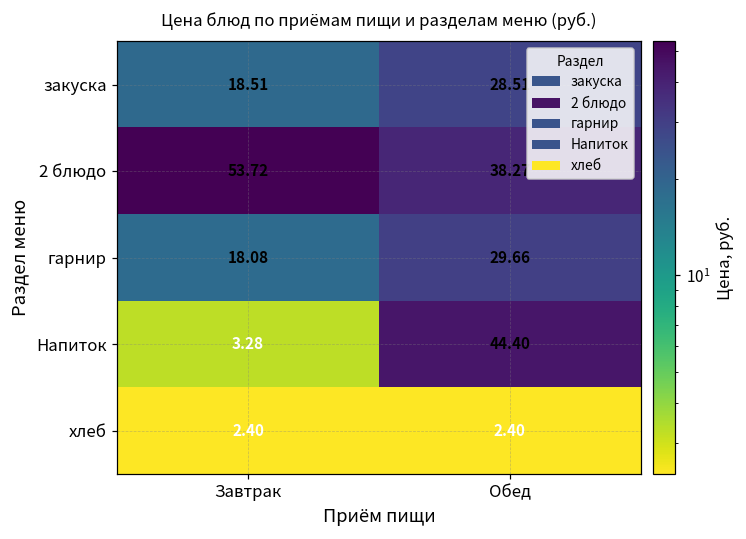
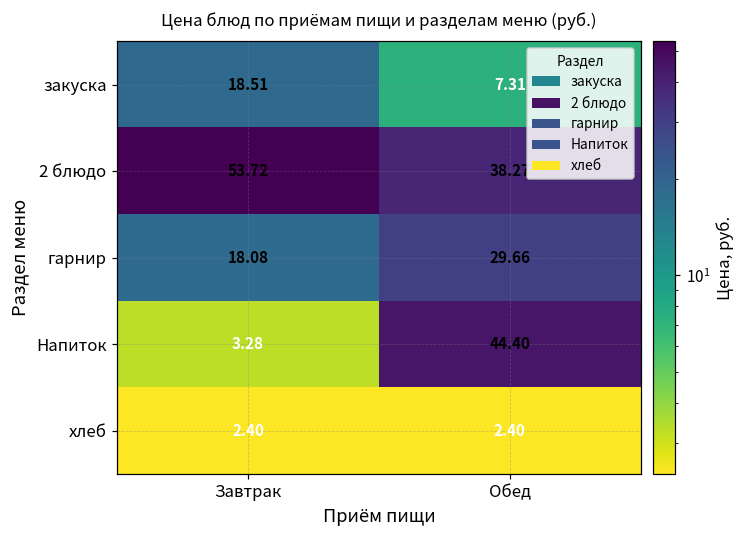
закуска, Обед: 28.51 -> 7.31
